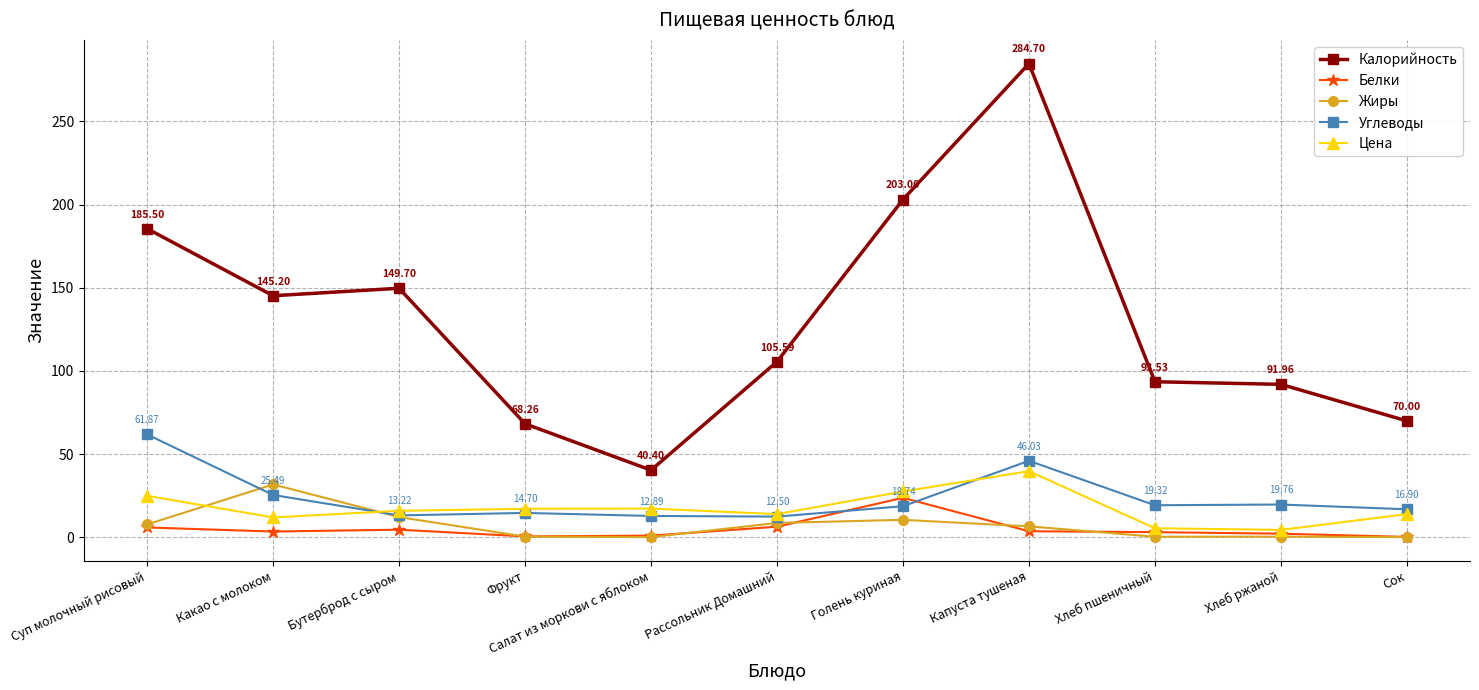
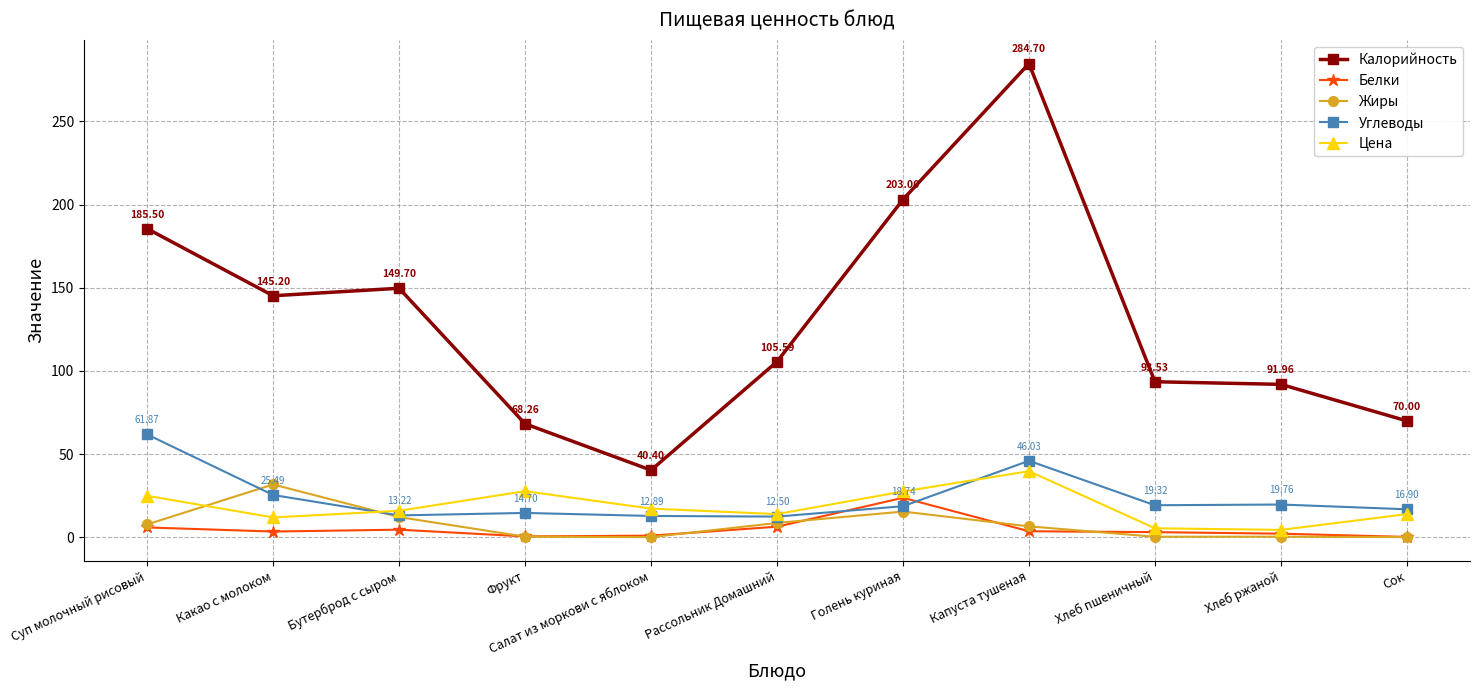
Цена, Фрукт: 17 -> 28
Жиры, Голень куриная: 11 -> 16
